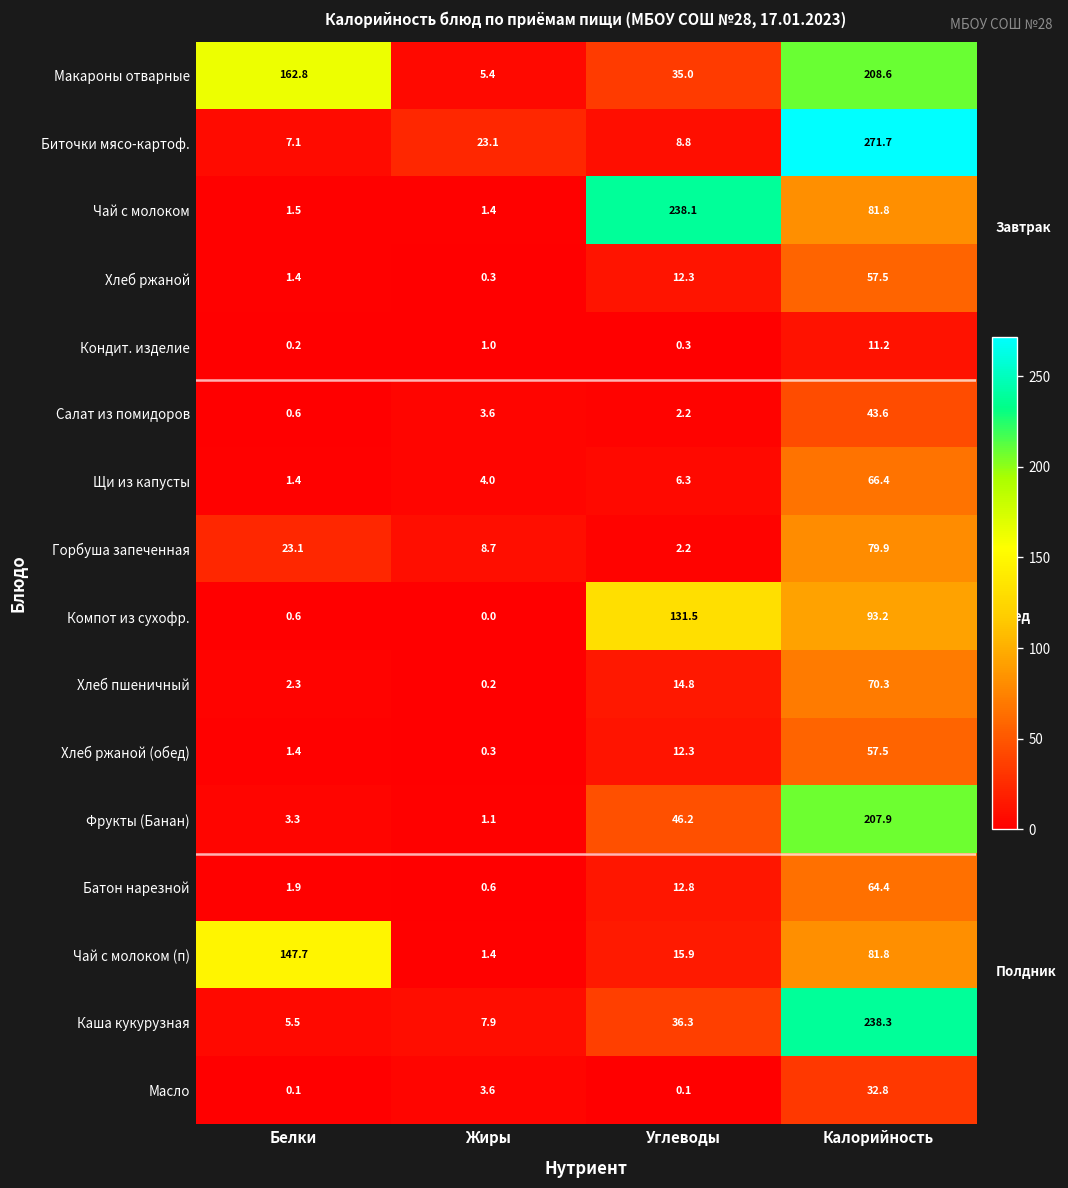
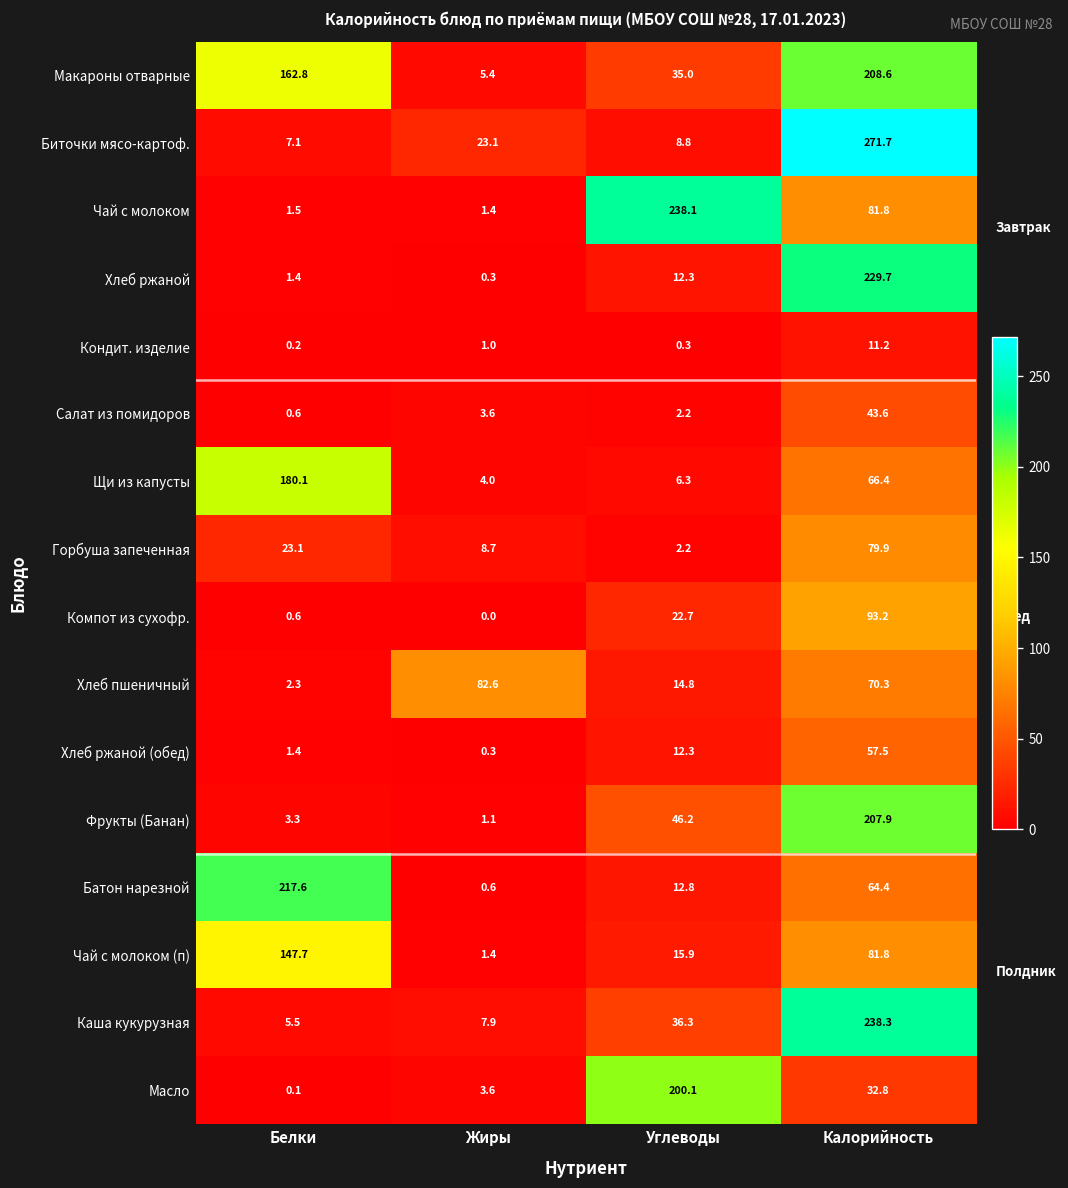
Хлеб ржаной, Калорийность: 57.5 -> 229.7
Щи из капусты, Белки: 1.4 -> 180.1
Компот из сухофр., Углеводы: 131.5 -> 22.7
Хлеб пшеничный, Жиры: 0.2 -> 82.6
Батон нарезной, Белки: 1.9 -> 217.6
Масло, Углеводы: 0.1 -> 200.1
